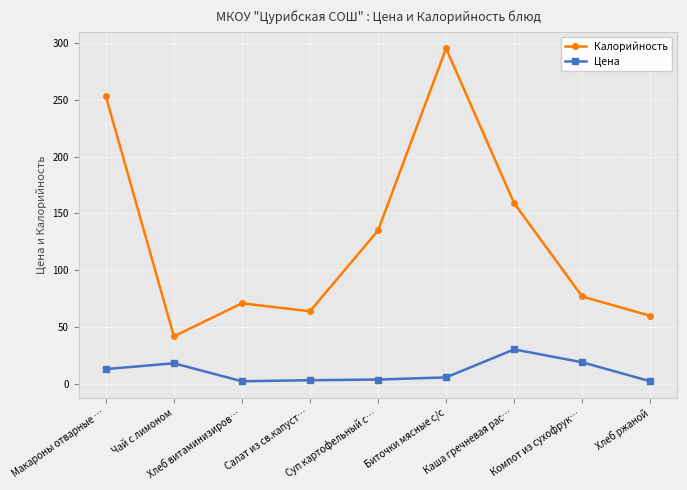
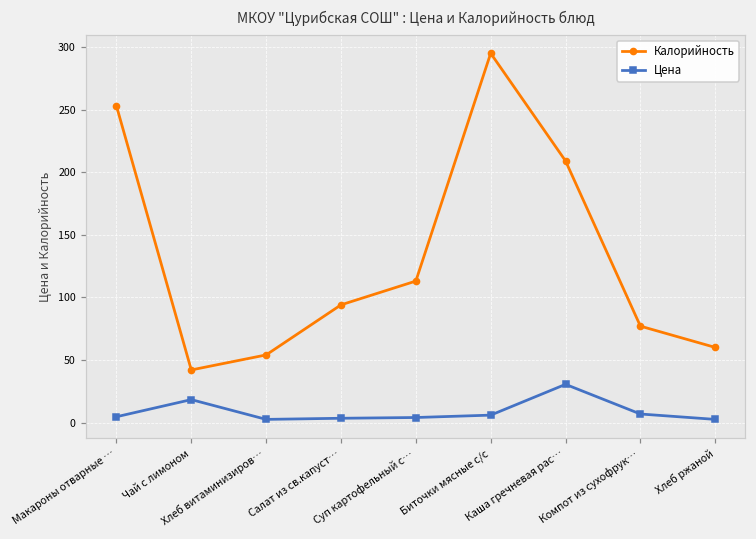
Цена, Макароны отварные …: 13 -> 5
Калорийность, Хлеб витаминизиров…: 71 -> 54
Калорийность, Салат из св.капуст…: 64 -> 94
Калорийность, Суп картофельный с…: 135 -> 113
Калорийность, Каша гречневая рас…: 159 -> 209
Цена, Компот из сухофрук…: 19 -> 7
